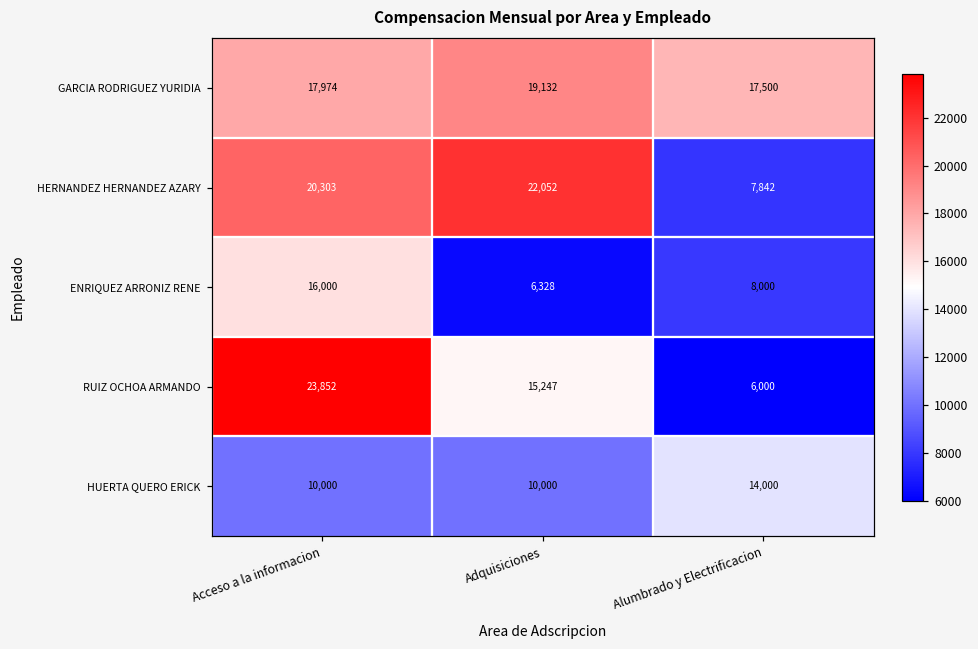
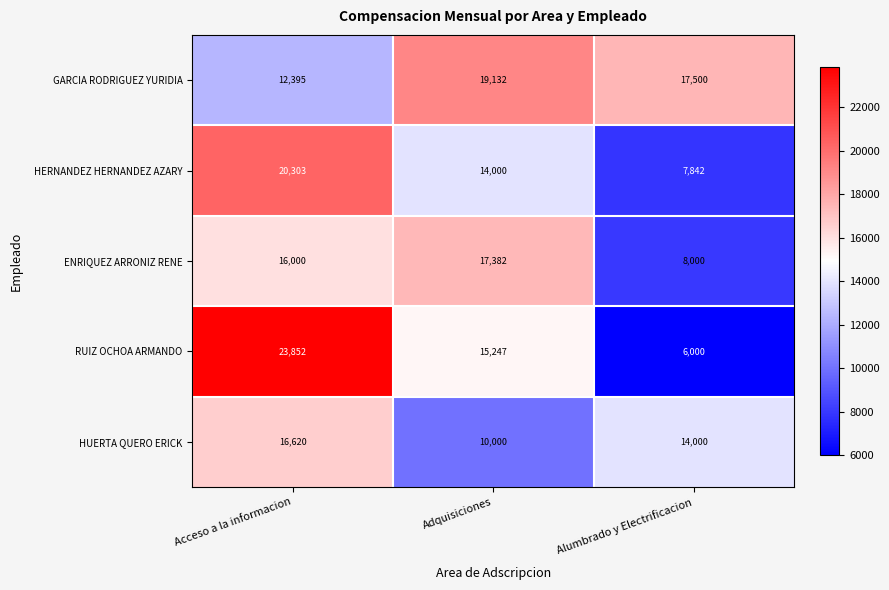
GARCIA RODRIGUEZ YURIDIA, Acceso a la informacion: 17,974 -> 12,395
HERNANDEZ HERNANDEZ AZARY, Adquisiciones: 22,052 -> 14,000
ENRIQUEZ ARRONIZ RENE, Adquisiciones: 6,328 -> 17,382
HUERTA QUERO ERICK, Acceso a la informacion: 10,000 -> 16,620
